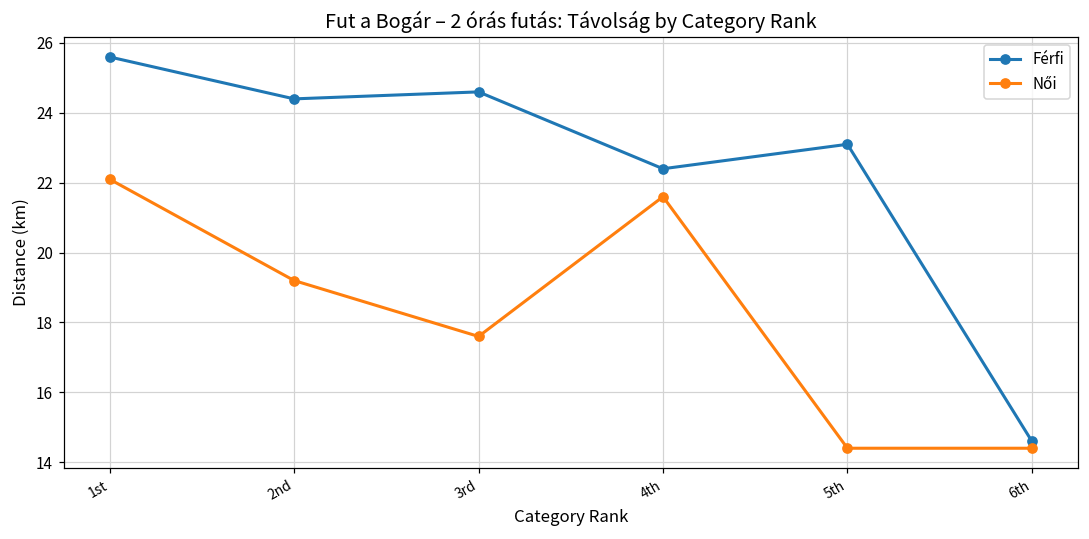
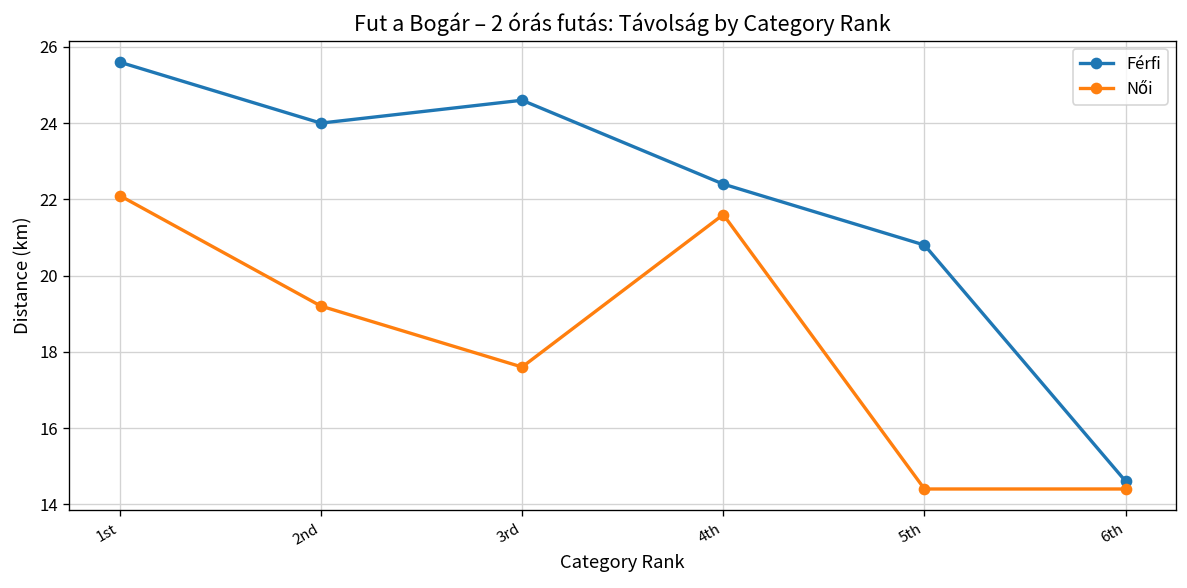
Férfi, 2nd: 24.4 -> 24.0
Férfi, 5th: 23.1 -> 20.8
